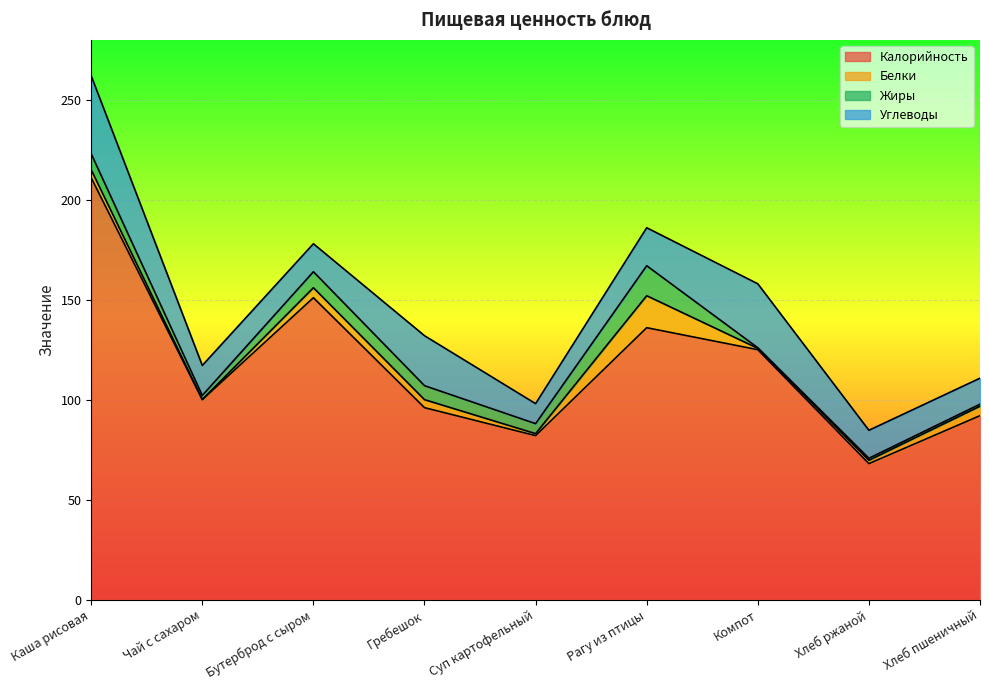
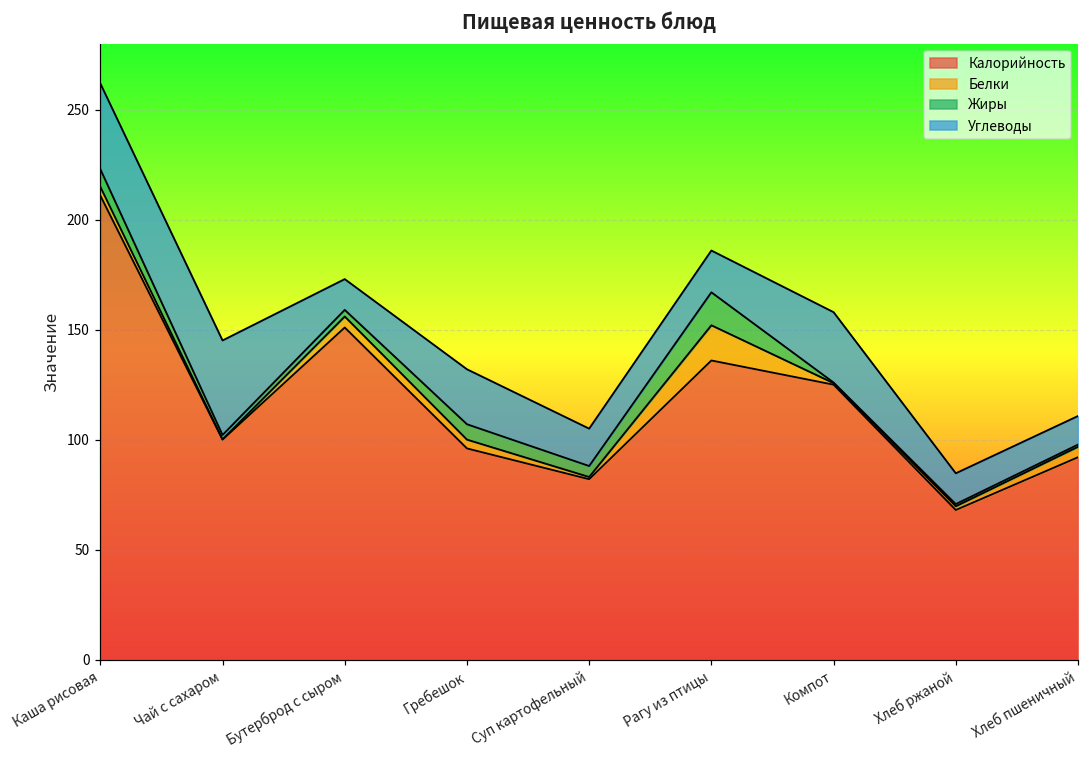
Углеводы, Чай с сахаром: 15 -> 43
Жиры, Бутерброд с сыром: 8 -> 3
Углеводы, Суп картофельный: 10 -> 17
